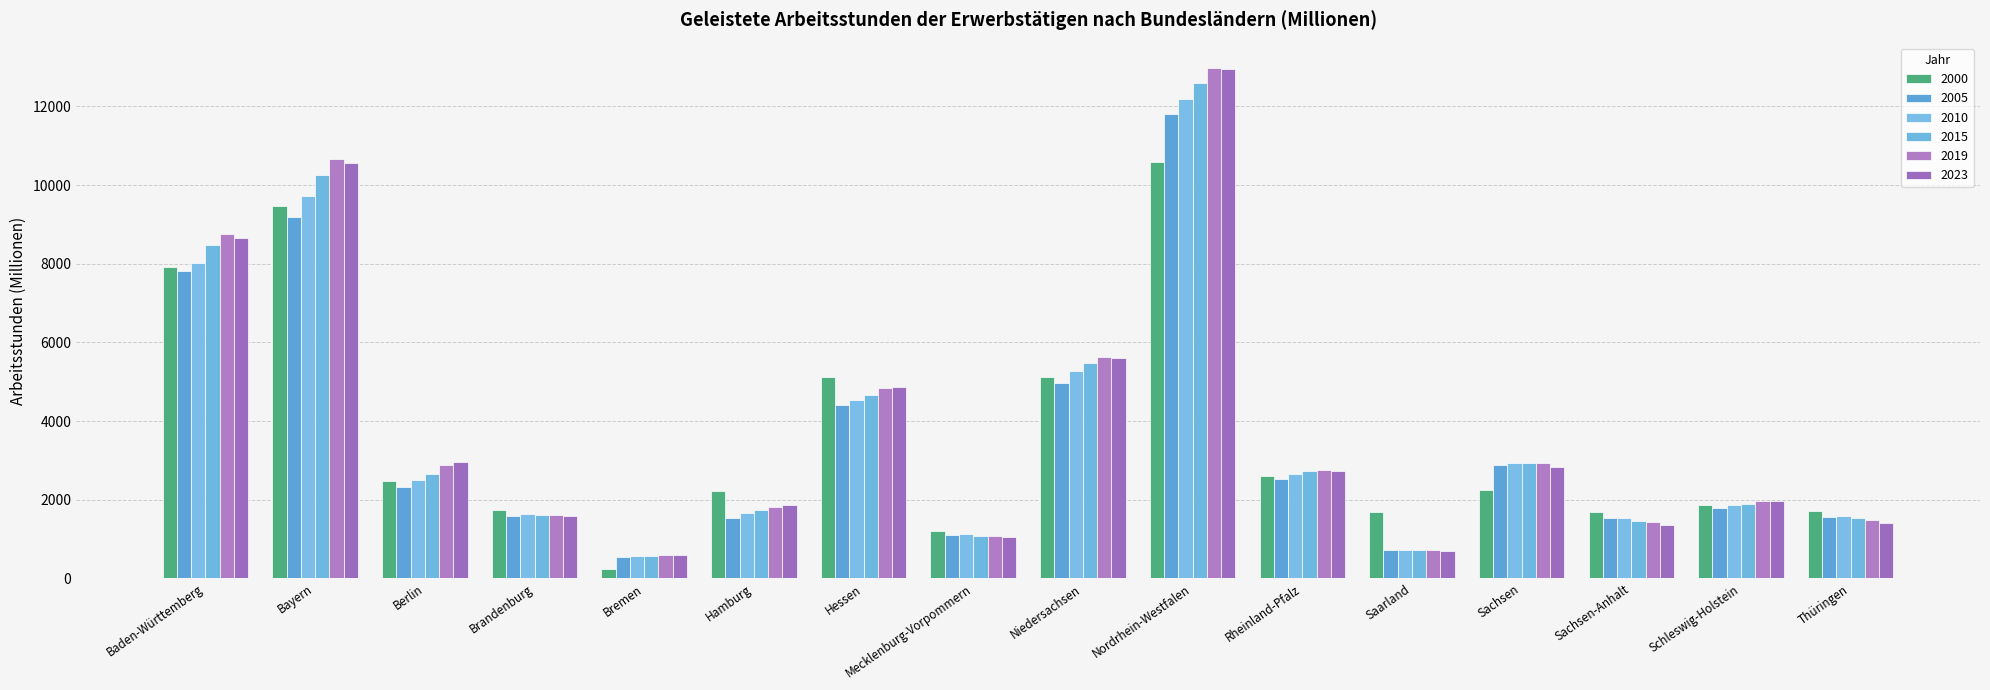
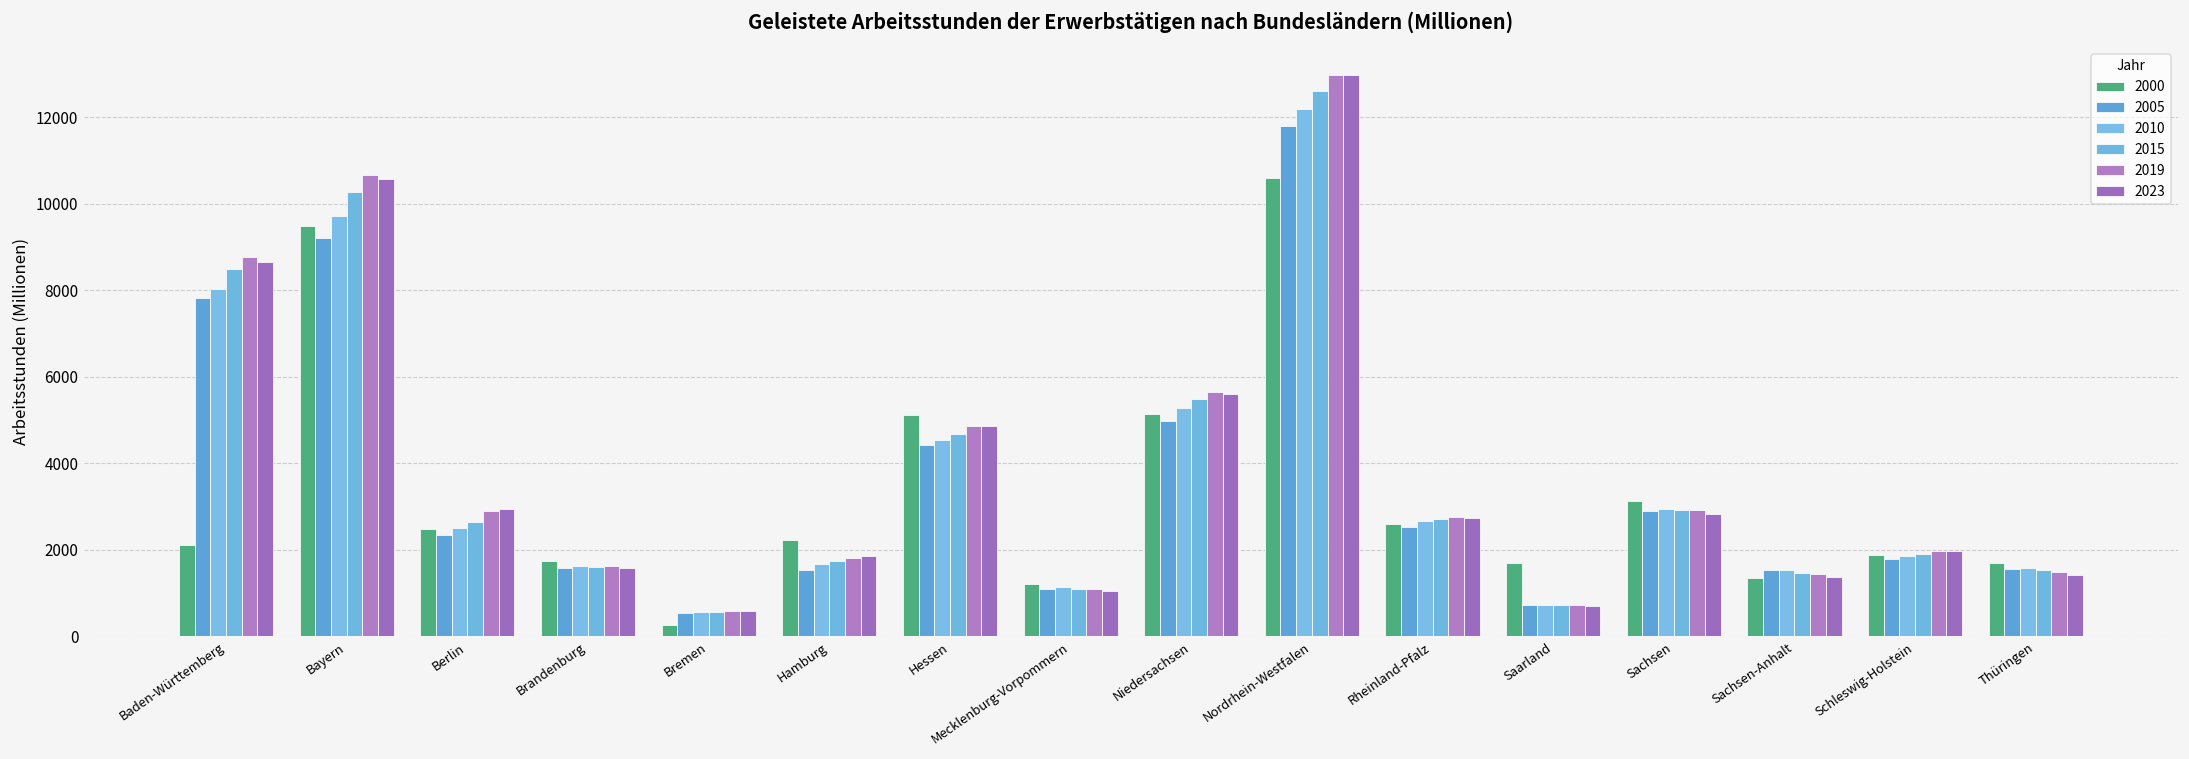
2000, Baden-Württemberg: 7900 -> 2100
2000, Sachsen: 2300 -> 3100
2000, Sachsen-Anhalt: 1700 -> 1400
